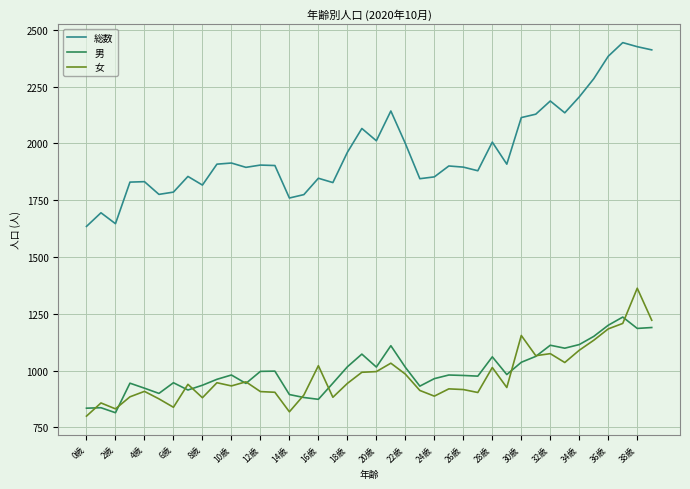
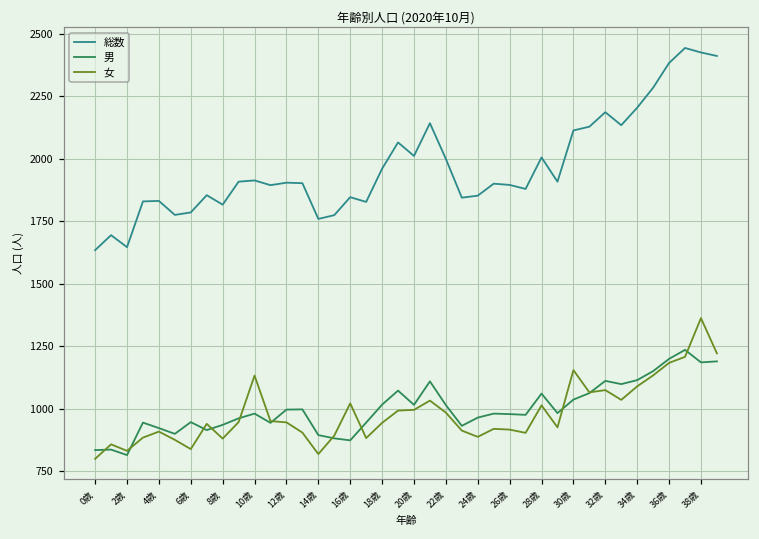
女, 10歳: 930 -> 1130
女, 12歳: 910 -> 950
